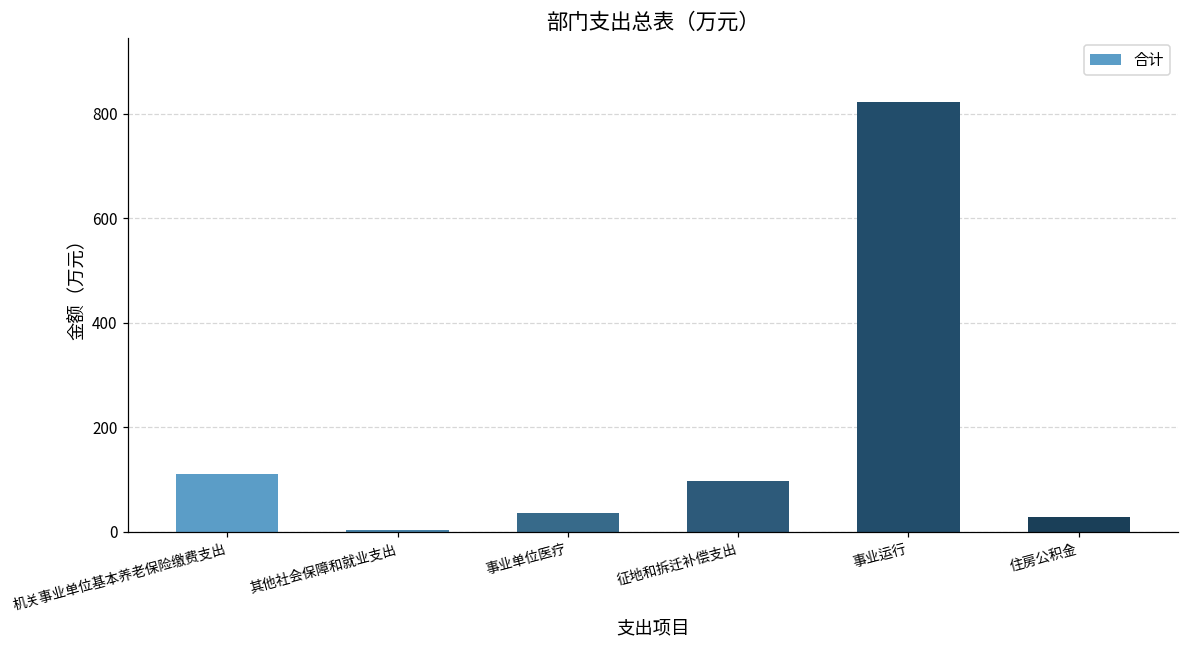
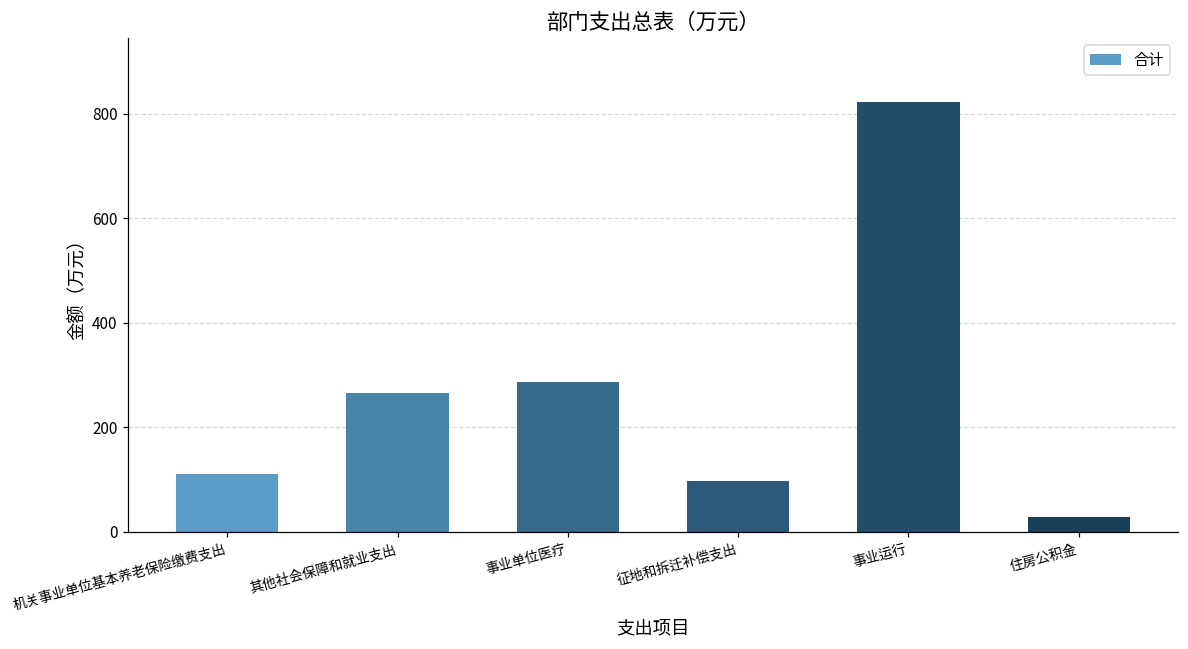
其他社会保障和就业支出: 0 -> 270
事业单位医疗: 40 -> 290
